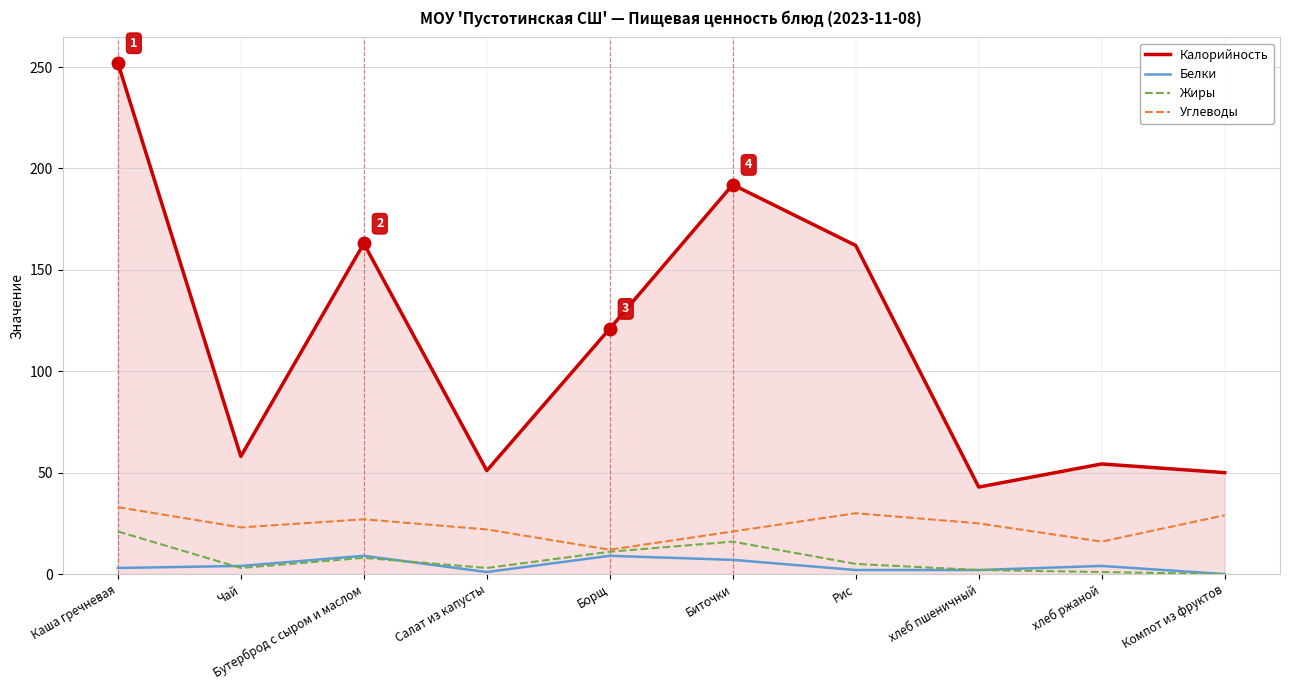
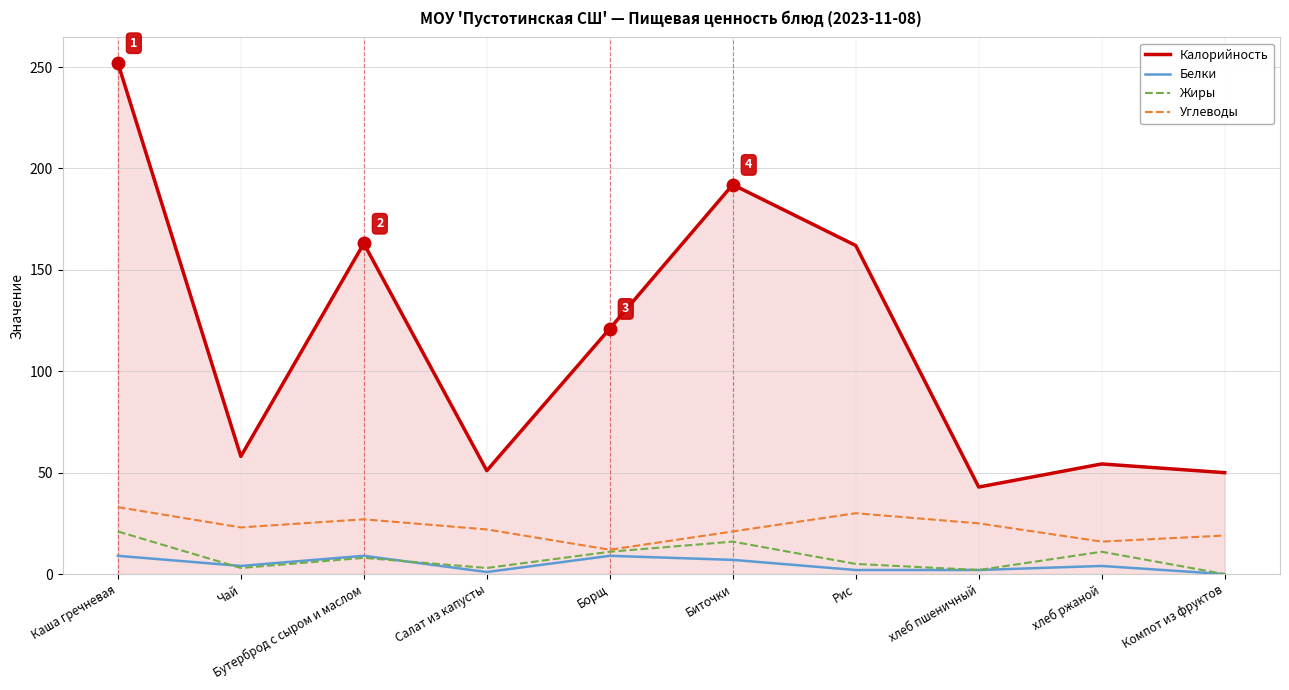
Белки, Каша гречневая: 3 -> 9
Жиры, хлеб ржаной: 1 -> 11
Углеводы, Компот из фруктов: 29 -> 19
